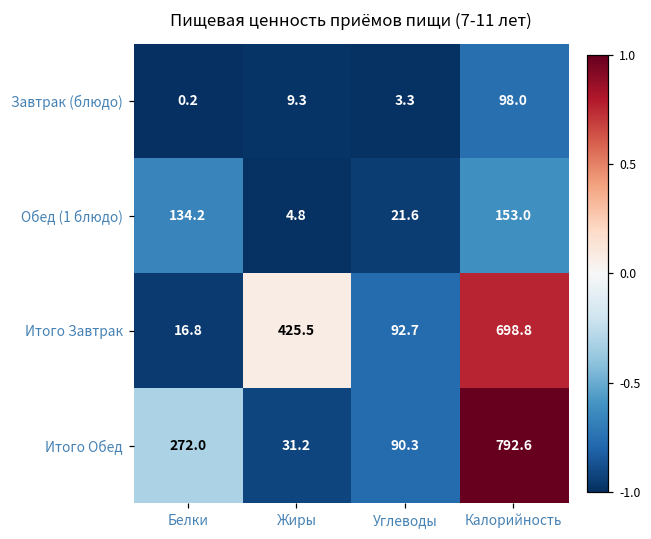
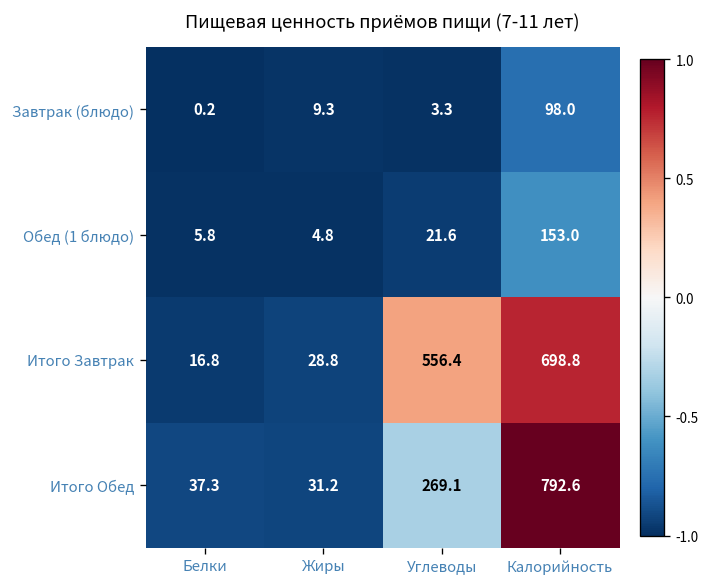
Обед (1 блюдо), Белки: 134.2 -> 5.8
Итого Завтрак, Жиры: 425.5 -> 28.8
Итого Завтрак, Углеводы: 92.7 -> 556.4
Итого Обед, Белки: 272.0 -> 37.3
Итого Обед, Углеводы: 90.3 -> 269.1
